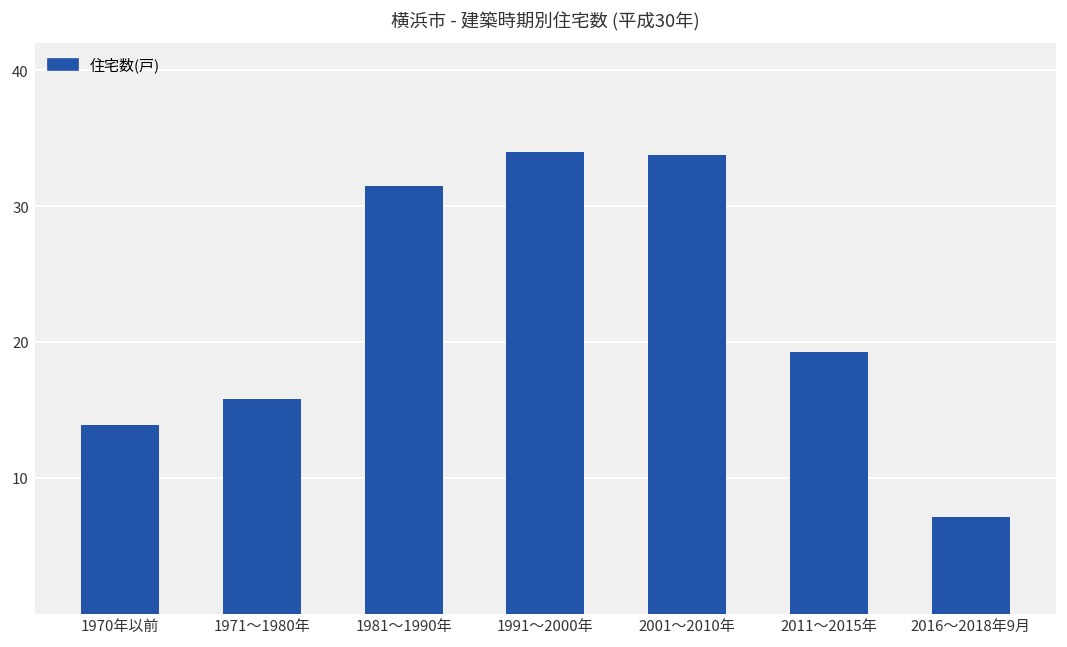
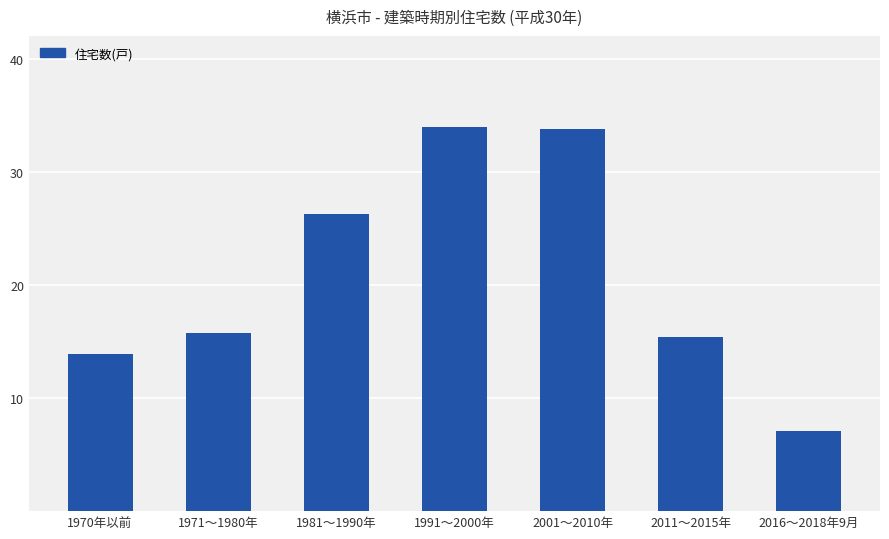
1981～1990年: 31.5 -> 26.2
2011～2015年: 19.2 -> 15.4
